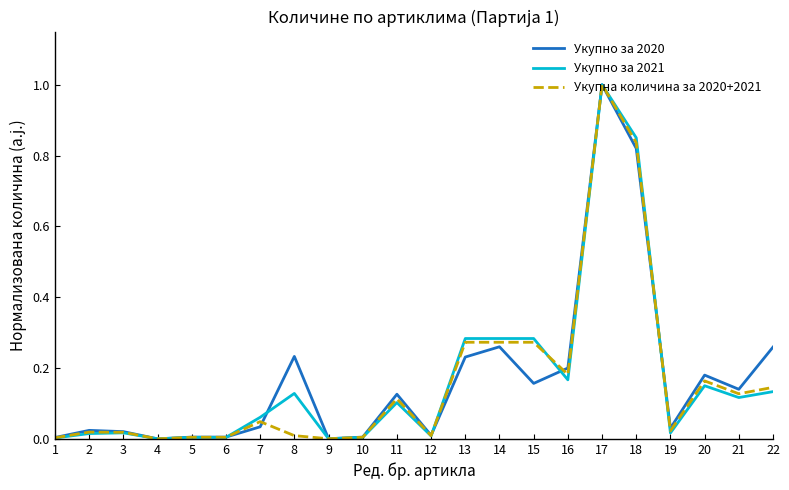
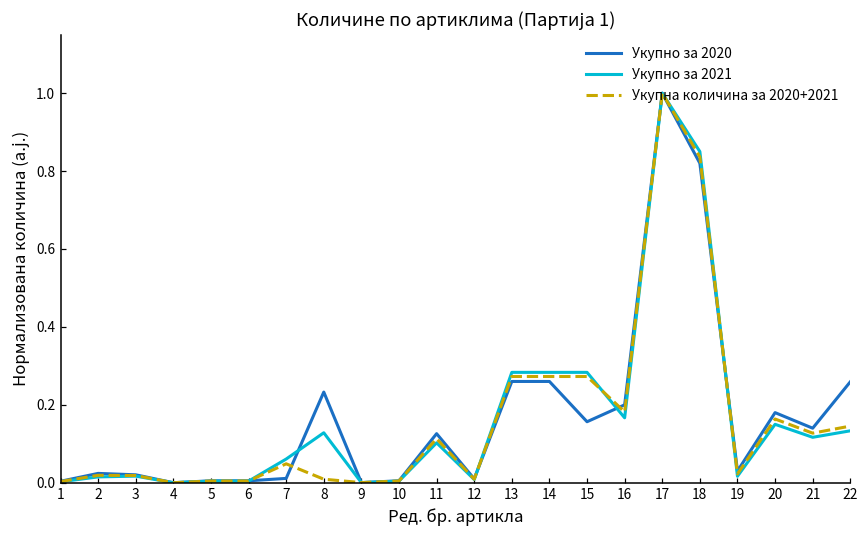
Укупно за 2020, 7: 0.03 -> 0.01
Укупно за 2020, 13: 0.23 -> 0.26
